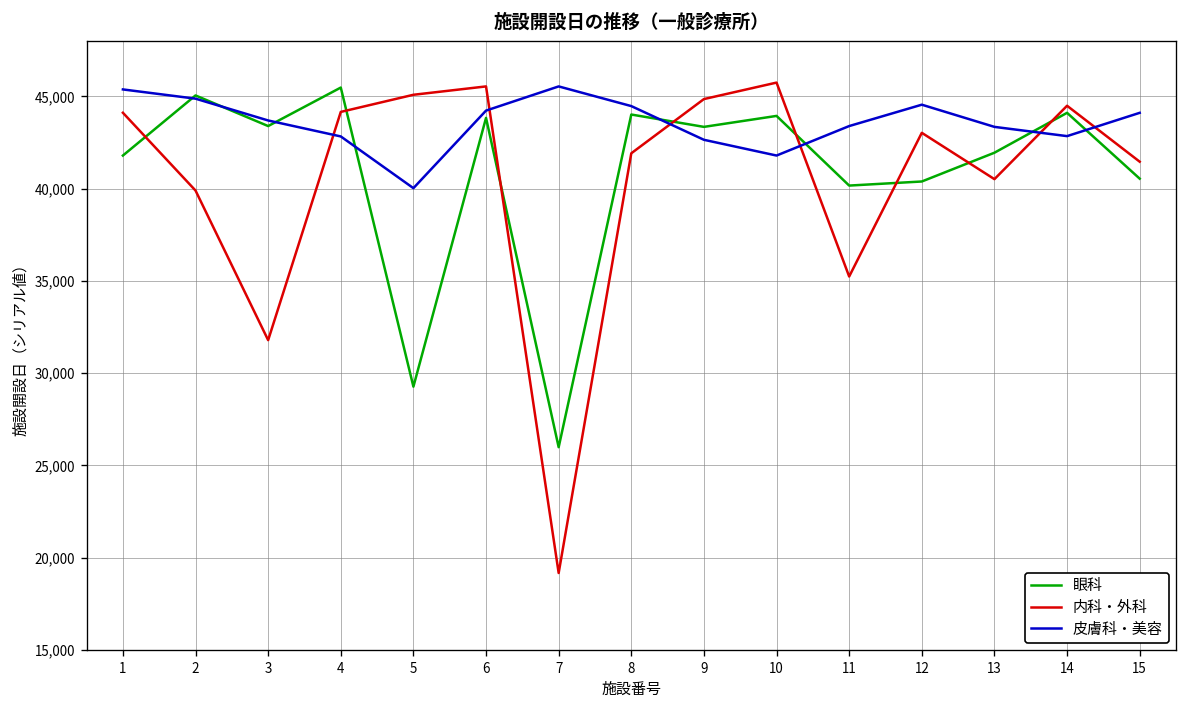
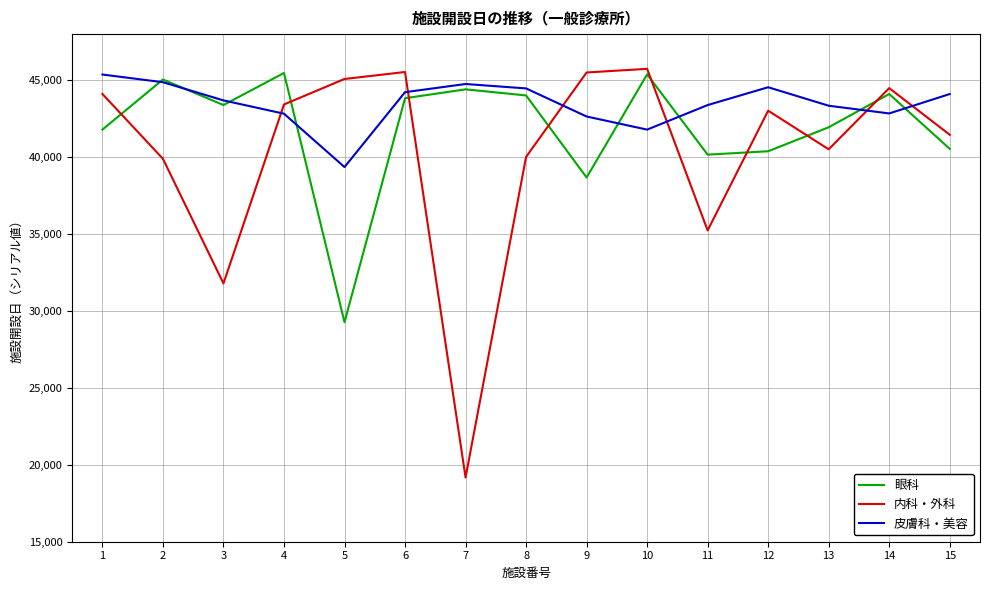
内科・外科, 4: 44,200 -> 43,400
皮膚科・美容, 5: 40,000 -> 39,400
眼科, 7: 26,000 -> 44,400
皮膚科・美容, 7: 45,500 -> 44,800
内科・外科, 8: 41,900 -> 40,000
眼科, 9: 43,300 -> 38,700
内科・外科, 9: 44,900 -> 45,500
眼科, 10: 43,900 -> 45,400
